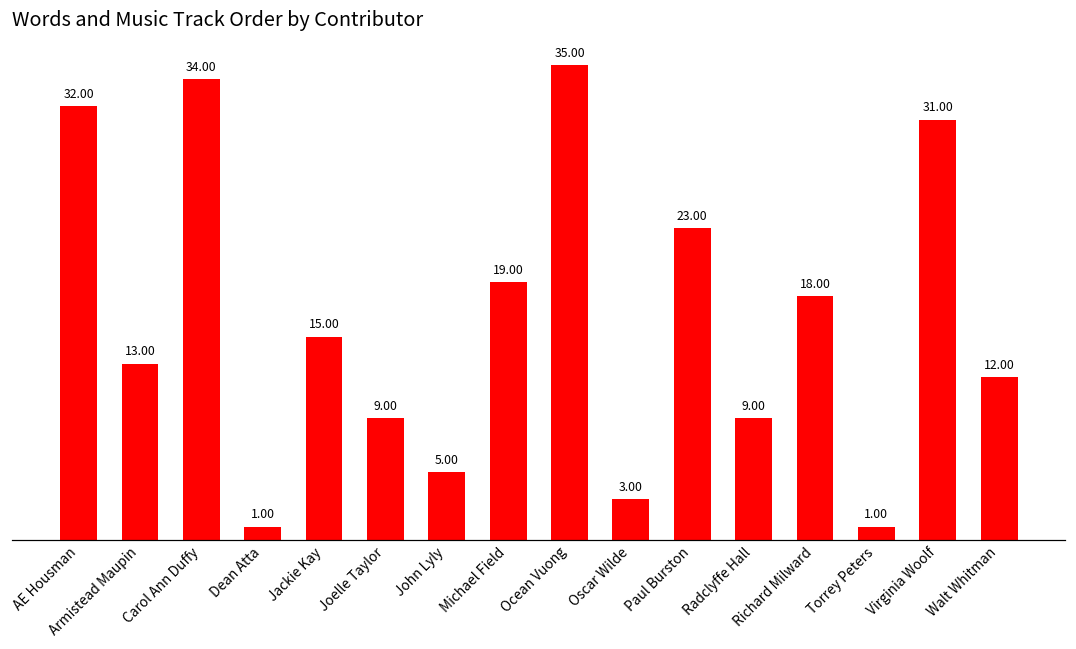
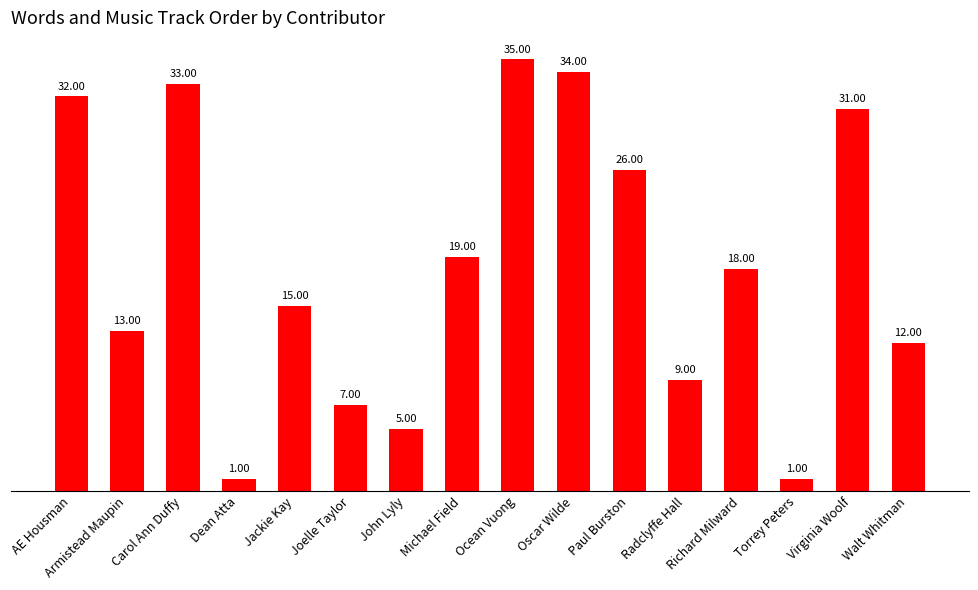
Carol Ann Duffy: 34.00 -> 33.00
Joelle Taylor: 9.00 -> 7.00
Oscar Wilde: 3.00 -> 34.00
Paul Burston: 23.00 -> 26.00
